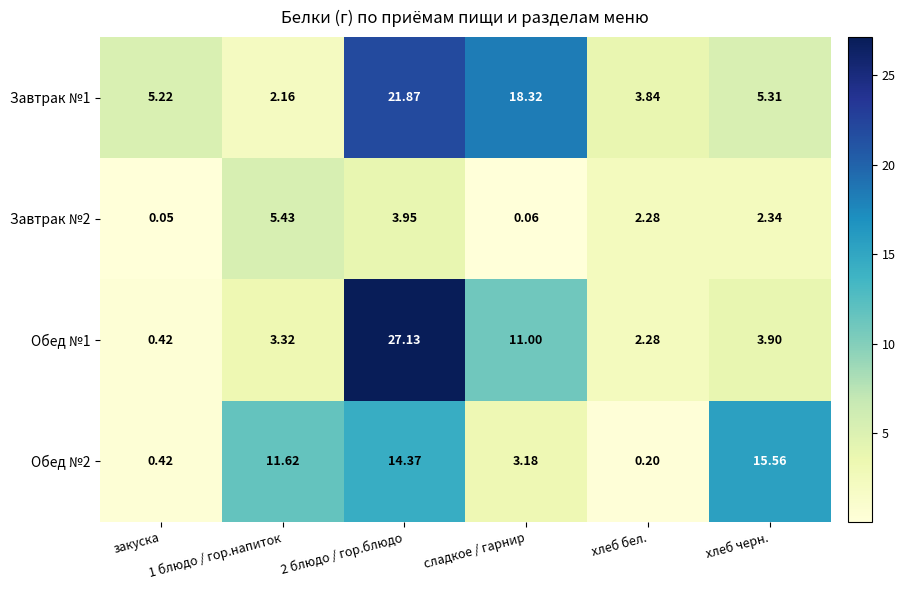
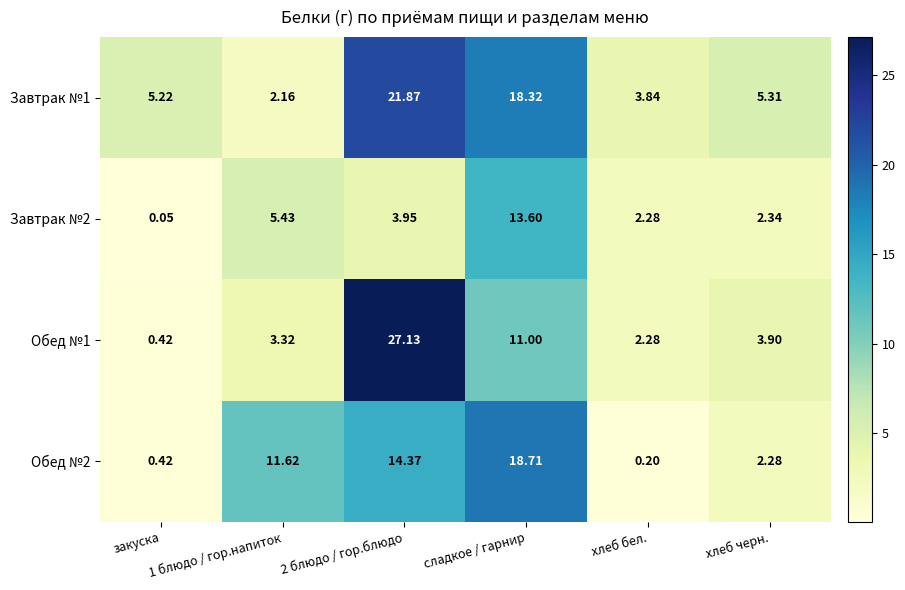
Завтрак №2, сладкое / гарнир: 0.06 -> 13.60
Обед №2, сладкое / гарнир: 3.18 -> 18.71
Обед №2, хлеб черн.: 15.56 -> 2.28
